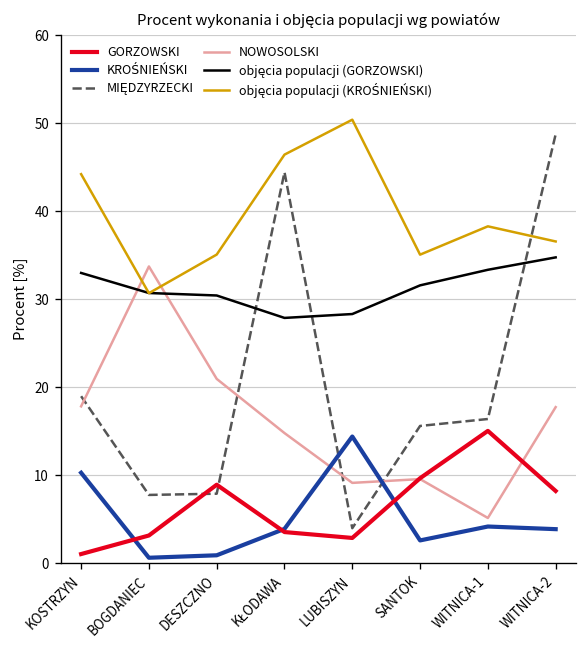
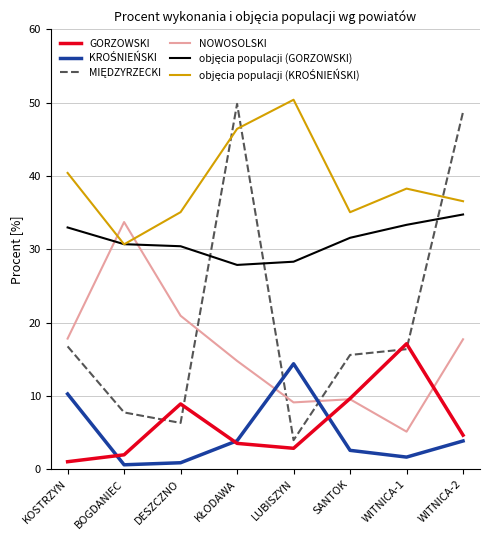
MIĘDZYRZECKI, KOSTRZYN: 19 -> 17
objęcia populacji (KROŚNIEŃSKI), KOSTRZYN: 44 -> 40
GORZOWSKI, BOGDANIEC: 3 -> 2
MIĘDZYRZECKI, DESZCZNO: 8 -> 6
MIĘDZYRZECKI, KŁODAWA: 44 -> 50
GORZOWSKI, WITNICA-1: 15 -> 17
KROŚNIEŃSKI, WITNICA-1: 4 -> 2
GORZOWSKI, WITNICA-2: 8 -> 5
